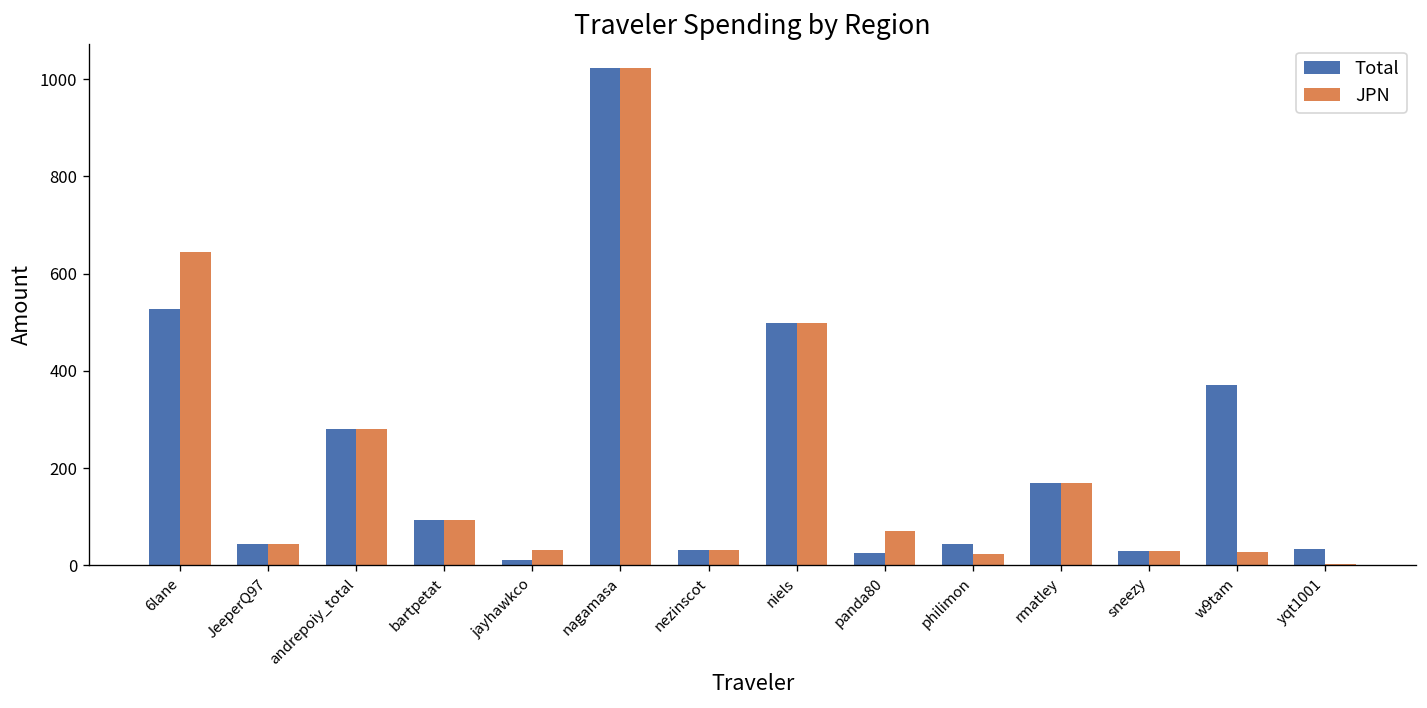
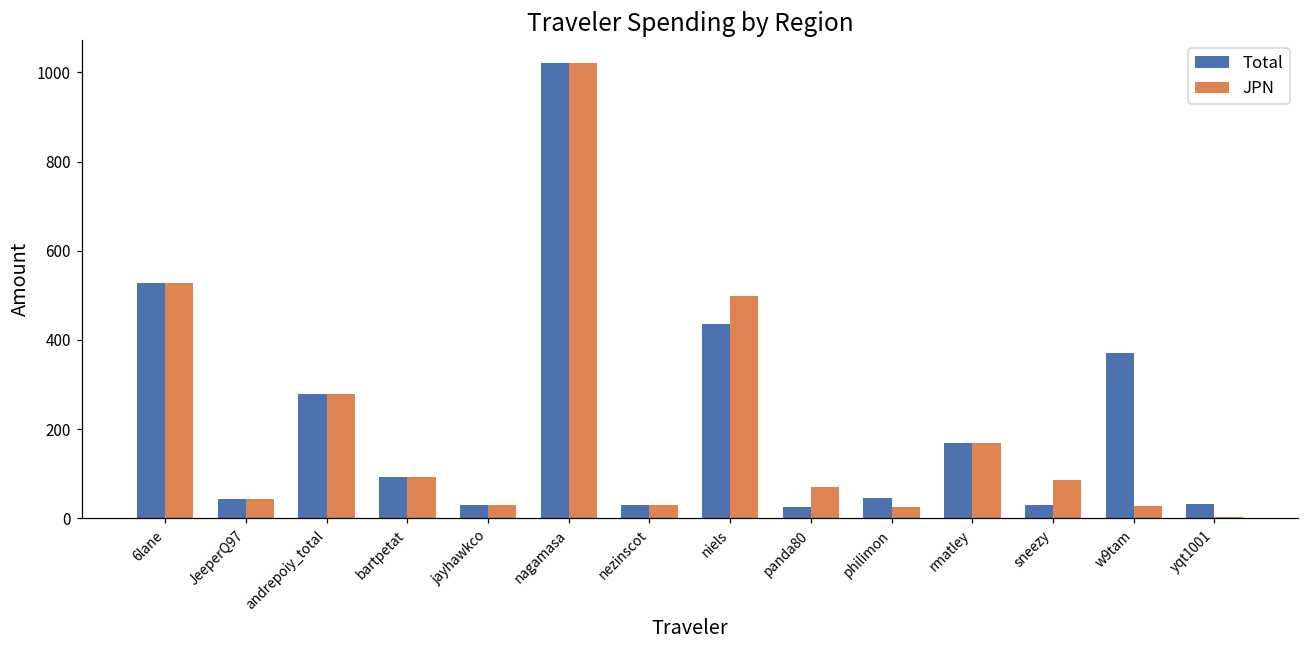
JPN, 6lane: 640 -> 530
Total, jayhawkco: 10 -> 30
Total, niels: 500 -> 440
JPN, sneezy: 30 -> 90
